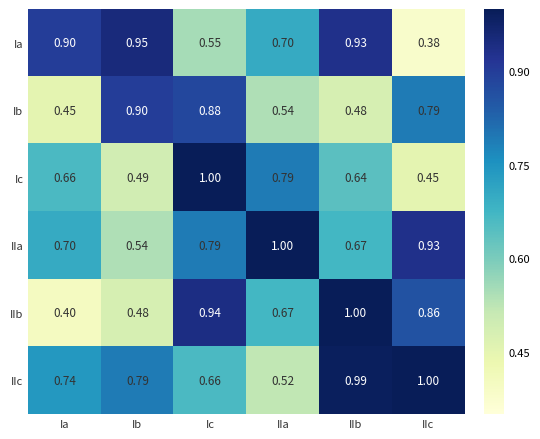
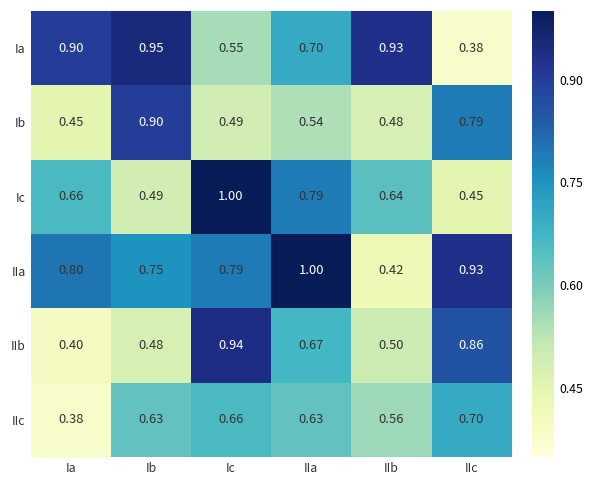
Ib, Ic: 0.88 -> 0.49
IIa, Ia: 0.70 -> 0.80
IIa, Ib: 0.54 -> 0.75
IIa, IIb: 0.67 -> 0.42
IIb, IIb: 1.00 -> 0.50
IIc, Ia: 0.74 -> 0.38
IIc, Ib: 0.79 -> 0.63
IIc, IIa: 0.52 -> 0.63
IIc, IIb: 0.99 -> 0.56
IIc, IIc: 1.00 -> 0.70
